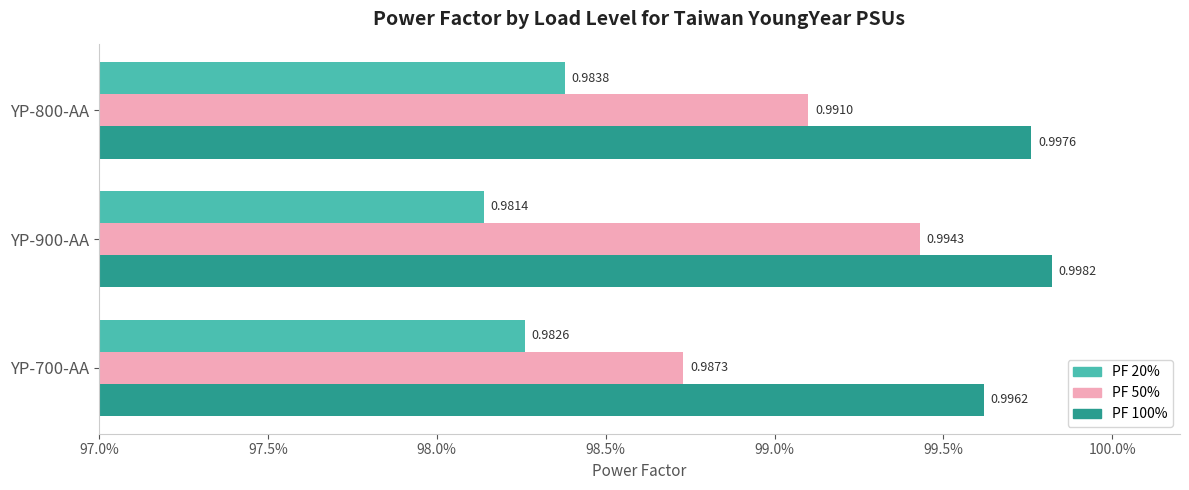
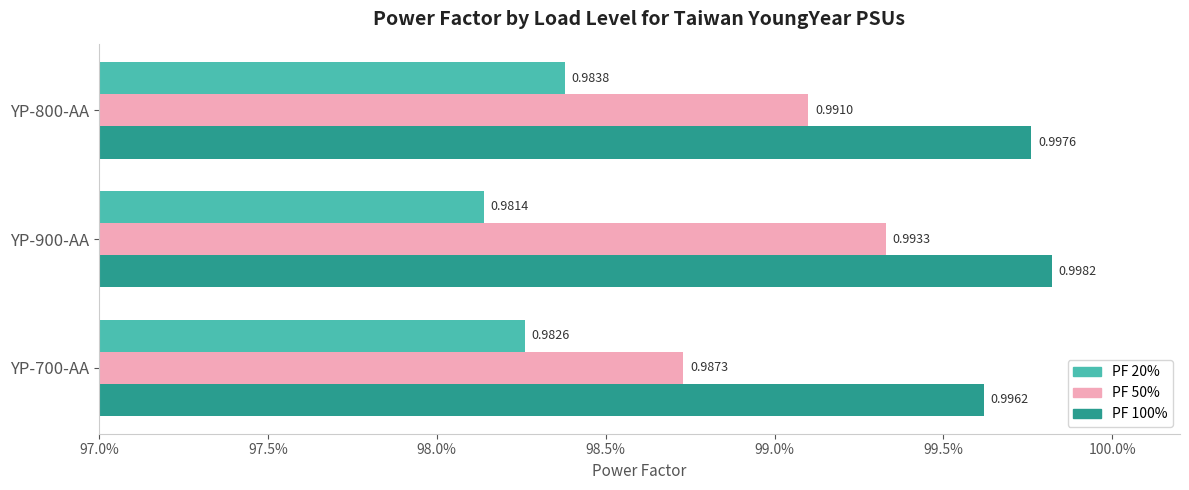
PF 50%, YP-900-AA: 0.9943 -> 0.9933
